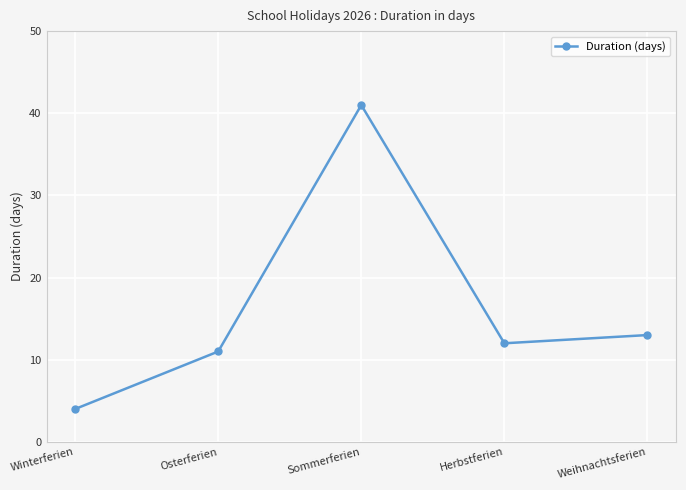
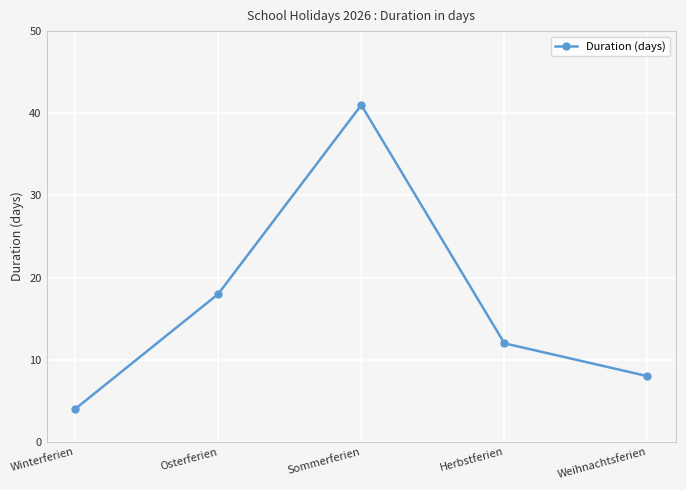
Osterferien: 11 -> 18
Weihnachtsferien: 13 -> 8
